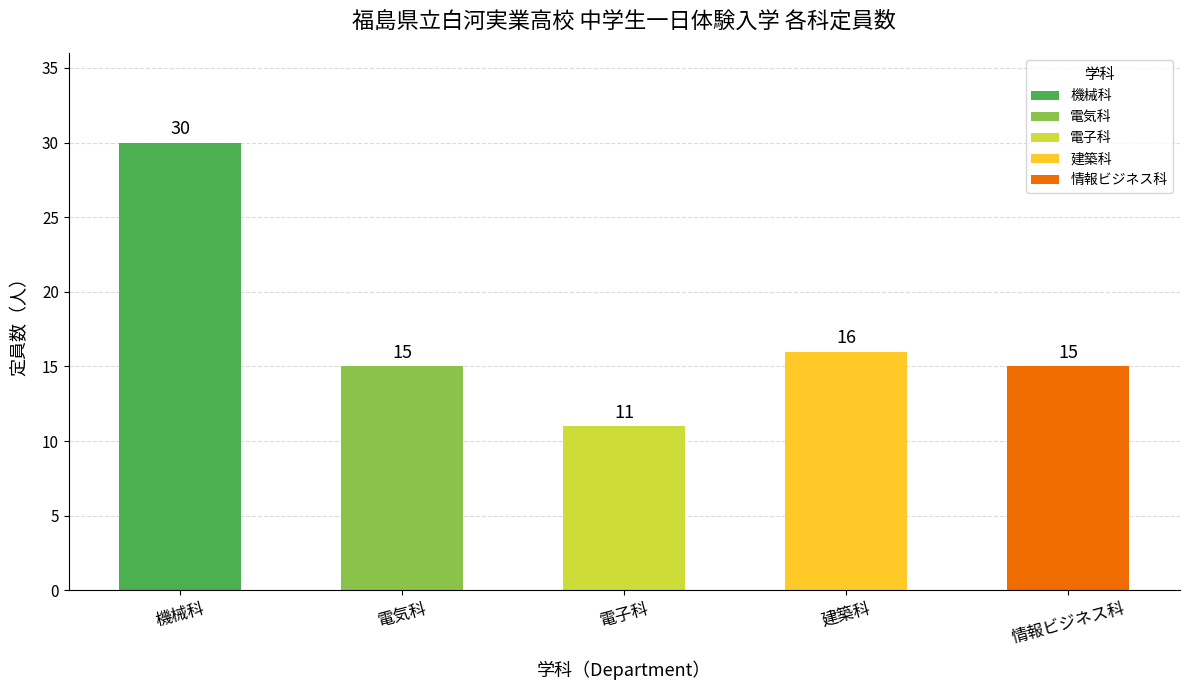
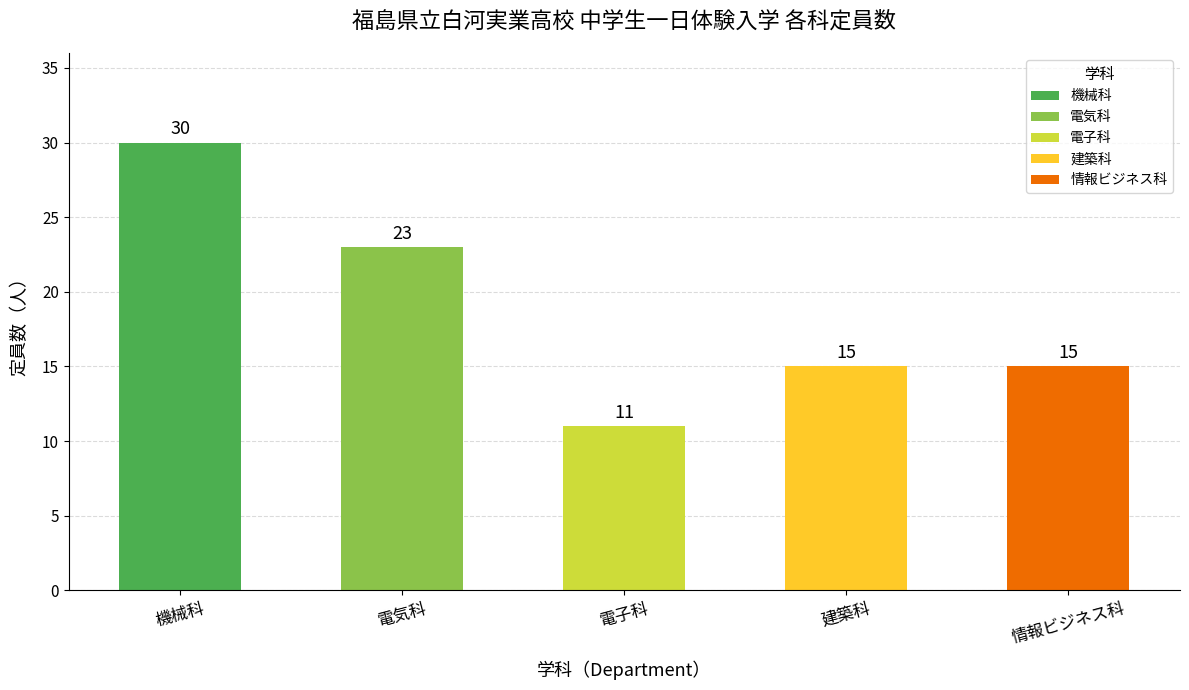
電気科: 15 -> 23
建築科: 16 -> 15
